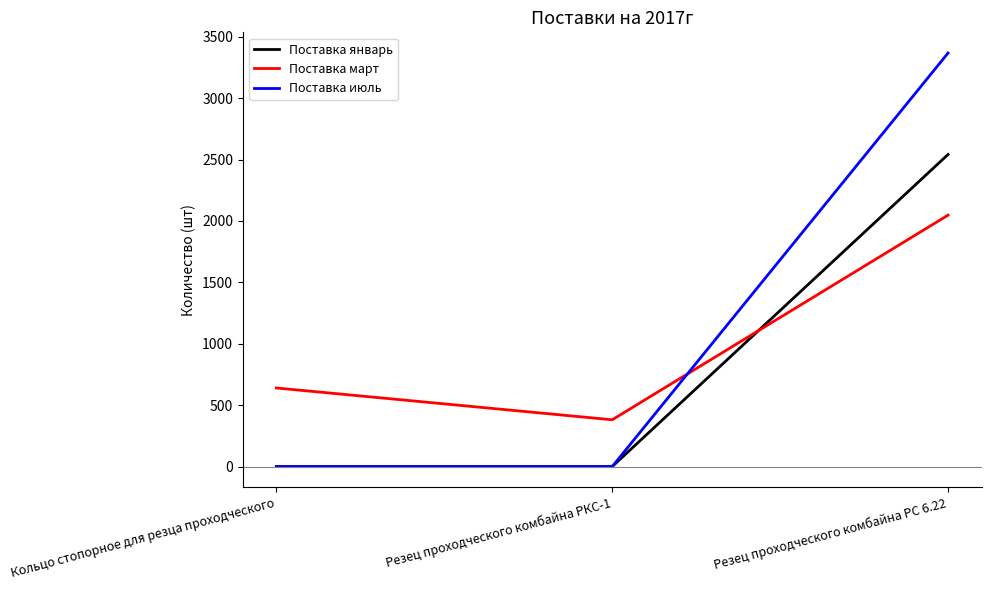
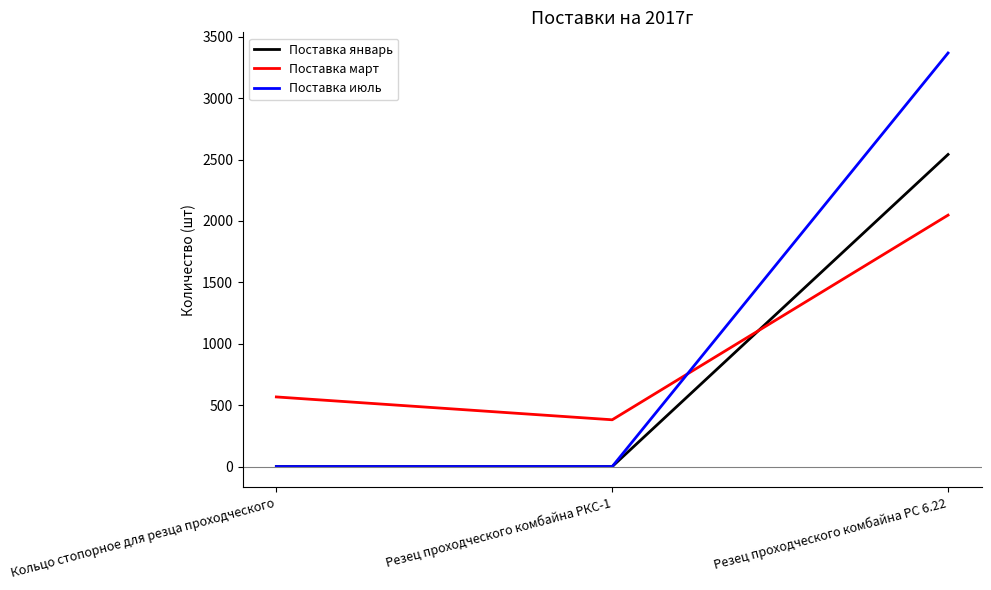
Поставка март, Кольцо стопорное для резца проходческого: 640 -> 570
